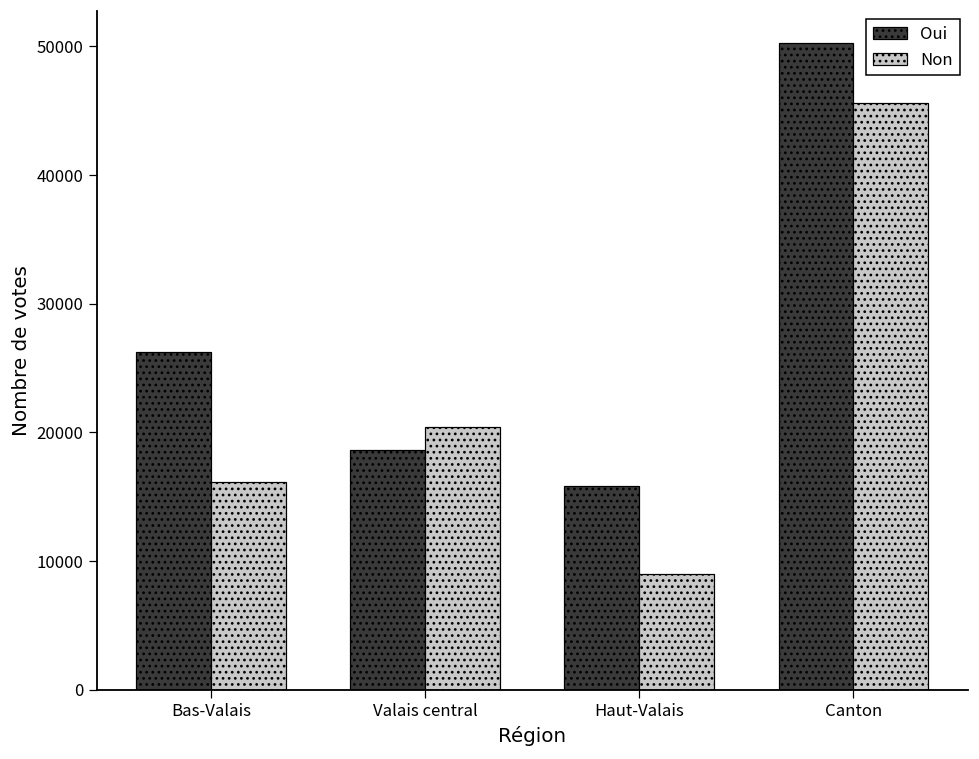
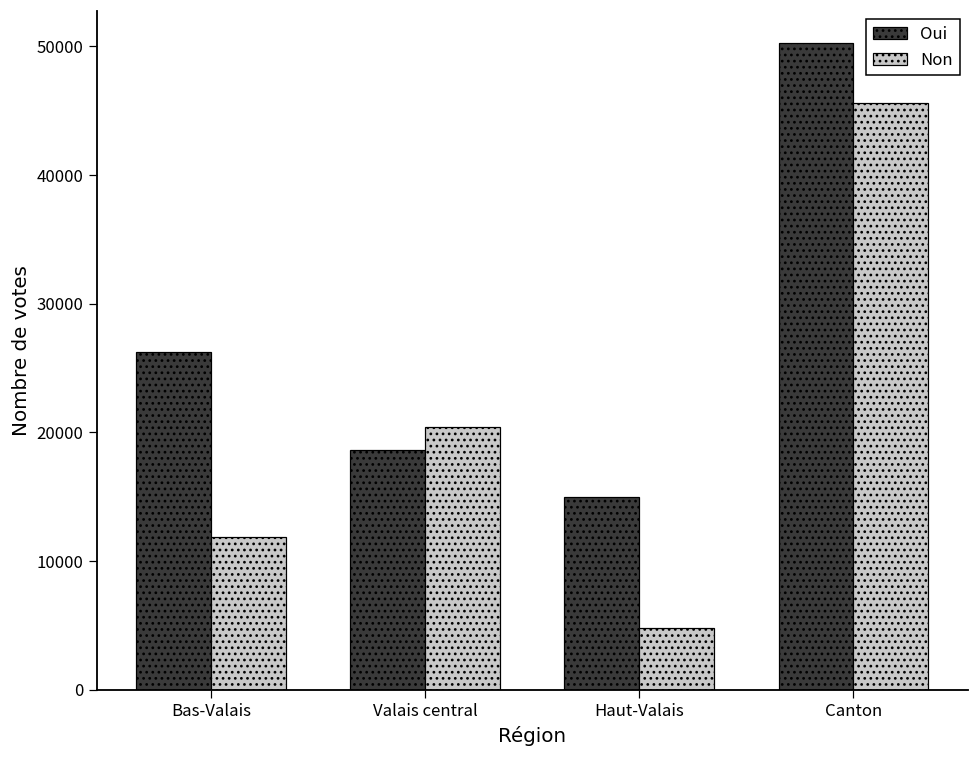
Non, Bas-Valais: 16200 -> 11900
Oui, Haut-Valais: 15900 -> 15000
Non, Haut-Valais: 9000 -> 4800
